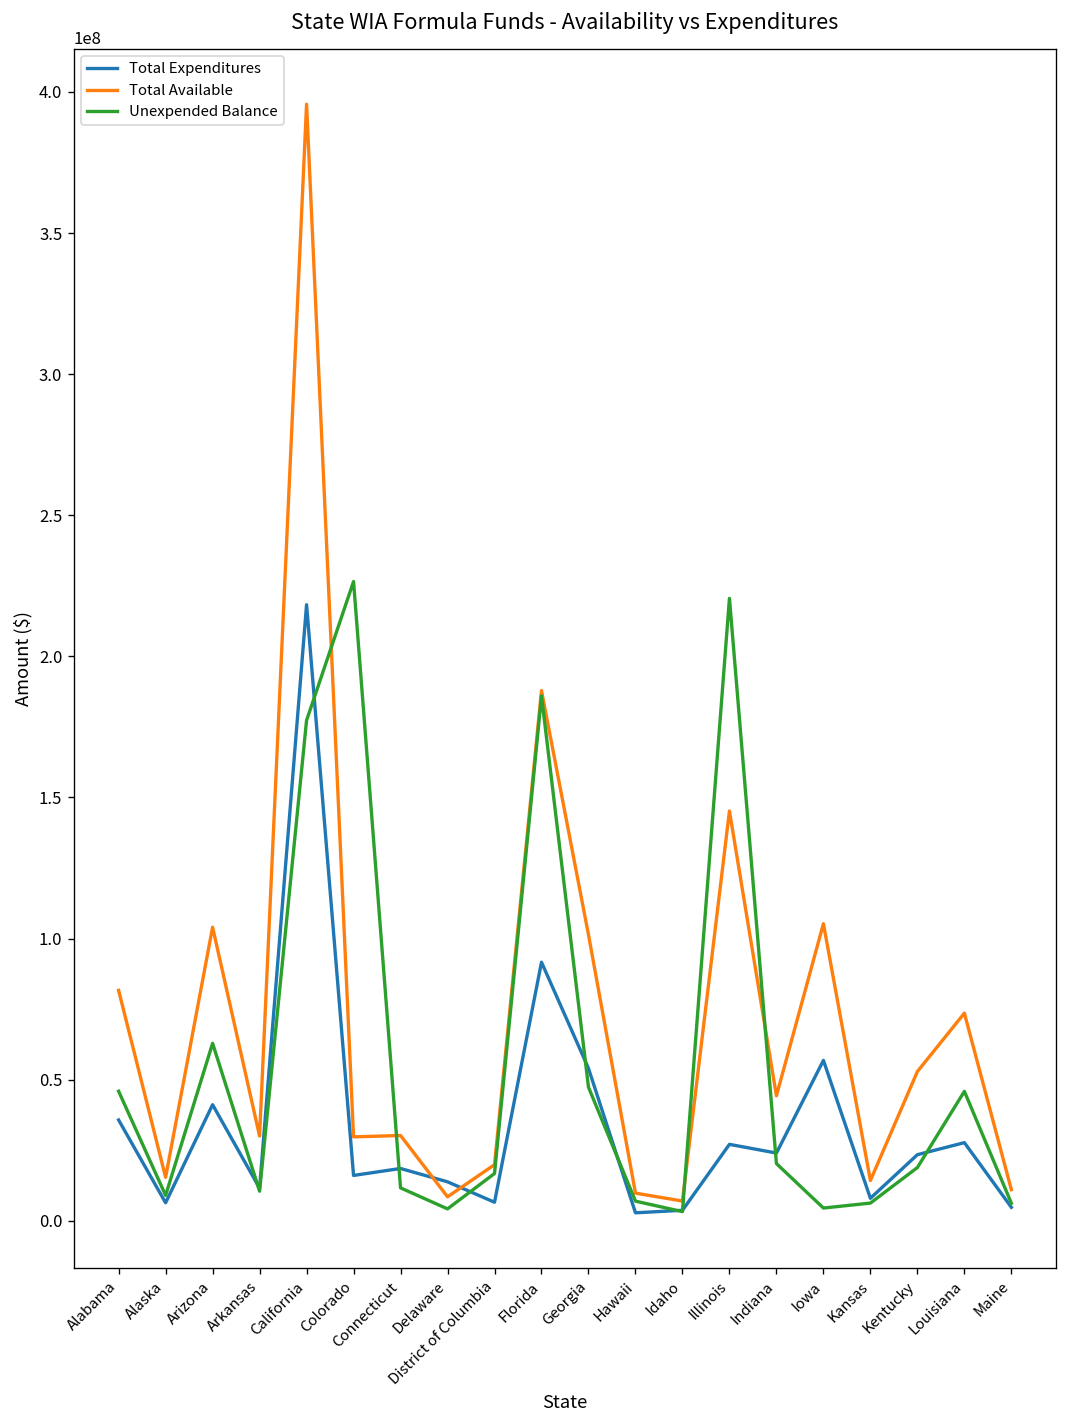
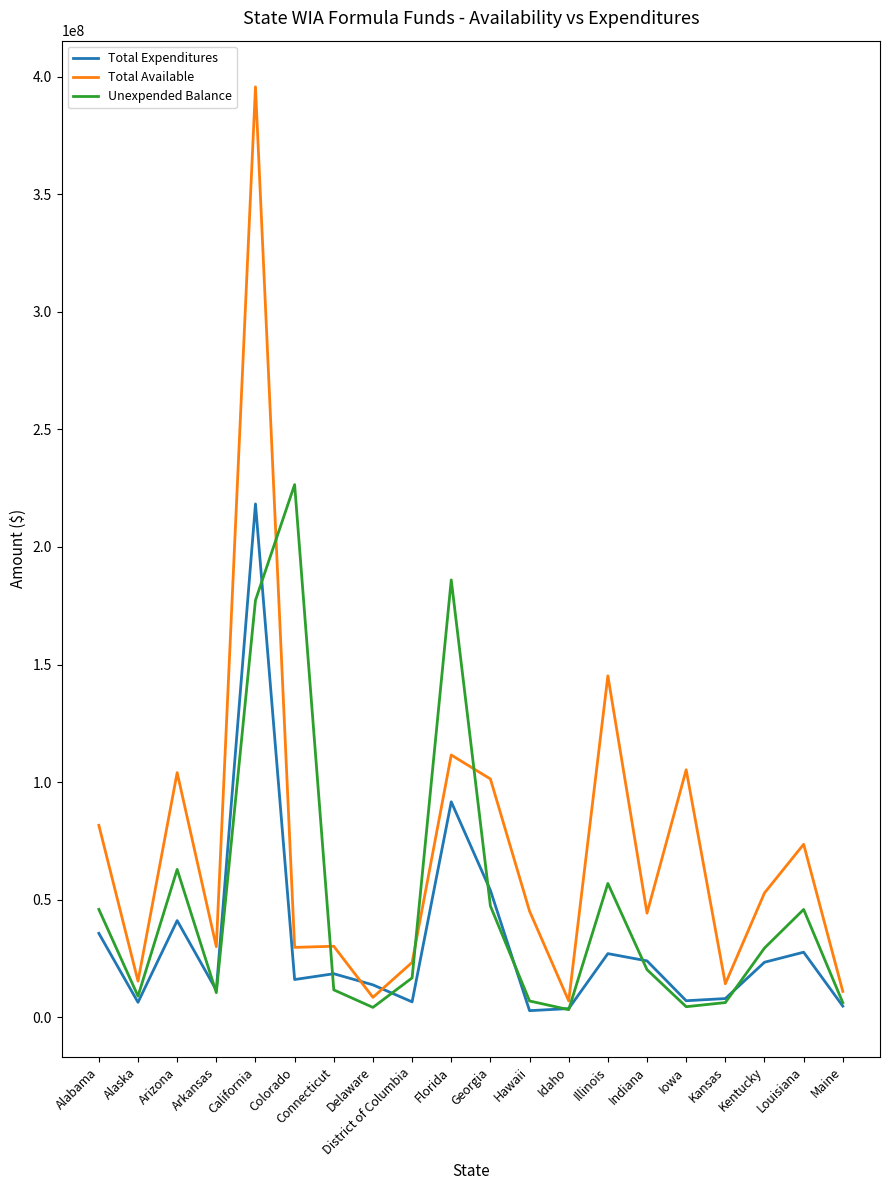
Total Available, District of Columbia: 20000000 -> 23000000
Total Available, Florida: 188000000 -> 112000000
Total Available, Hawaii: 10000000 -> 45000000
Unexpended Balance, Illinois: 221000000 -> 57000000
Total Expenditures, Iowa: 57000000 -> 7000000
Unexpended Balance, Kentucky: 19000000 -> 29000000
